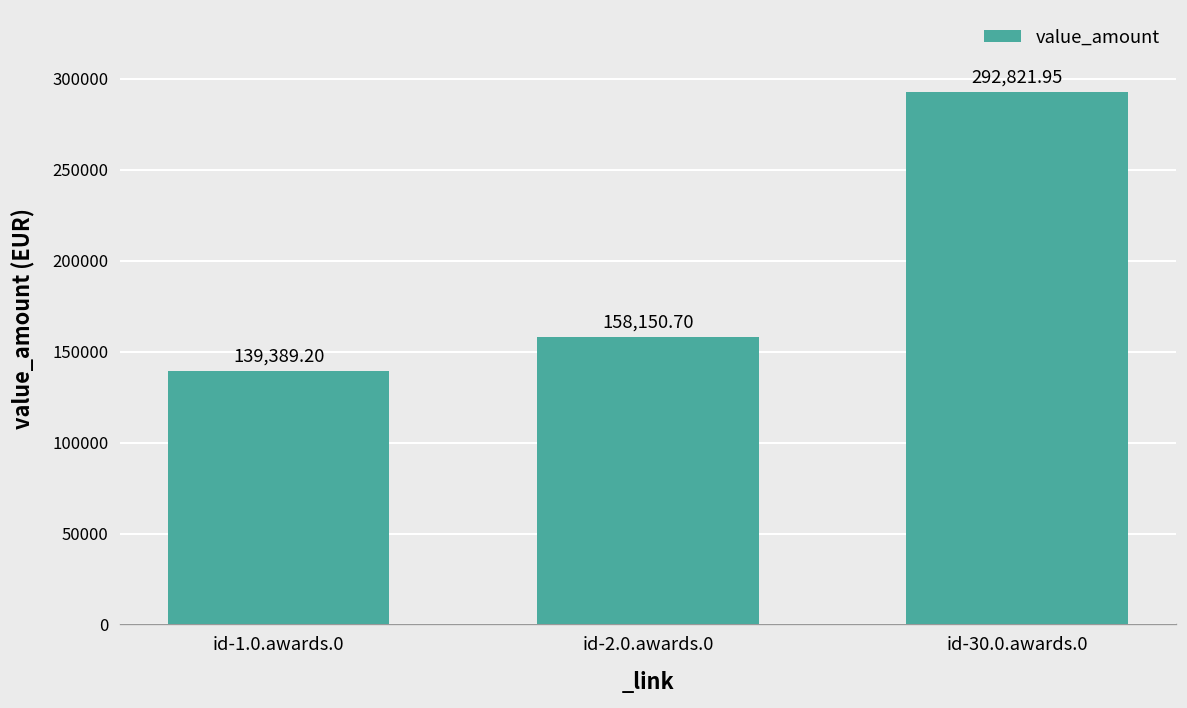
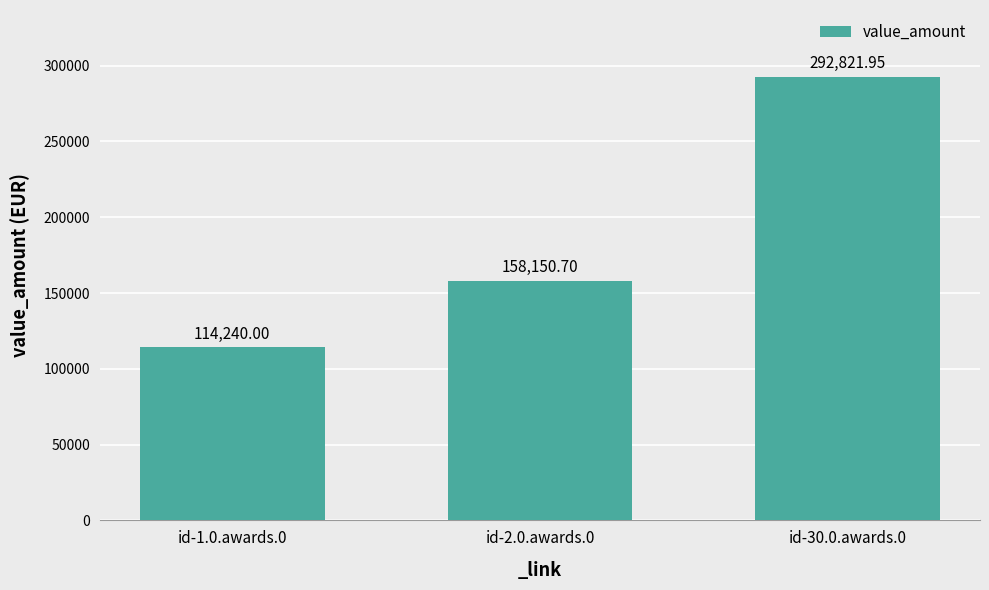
id-1.0.awards.0: 139,389.20 -> 114,240.00
